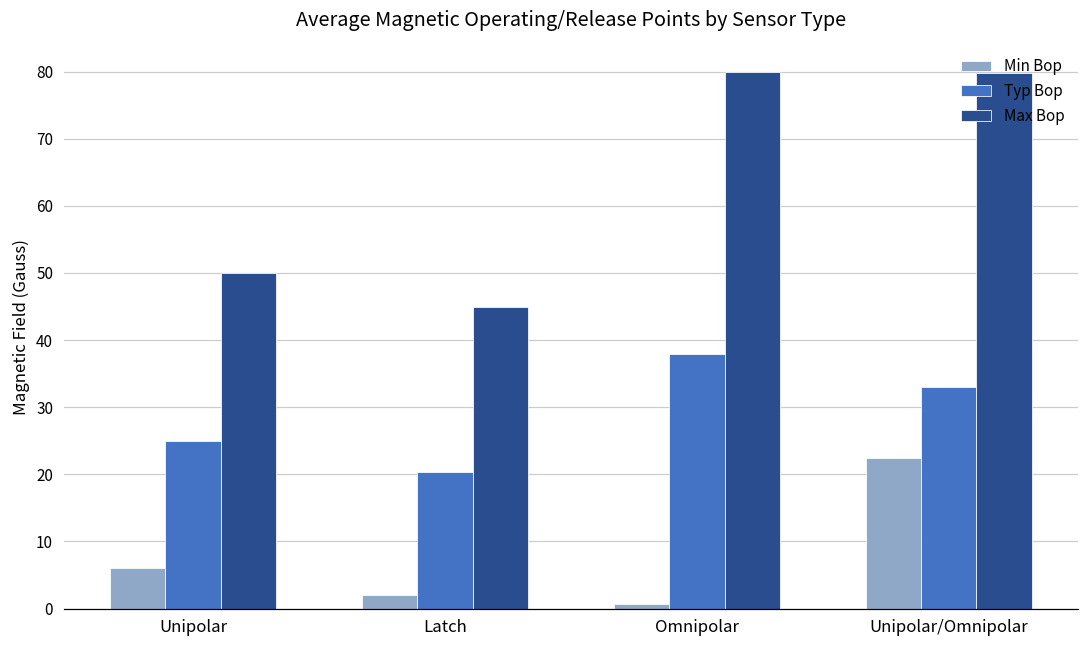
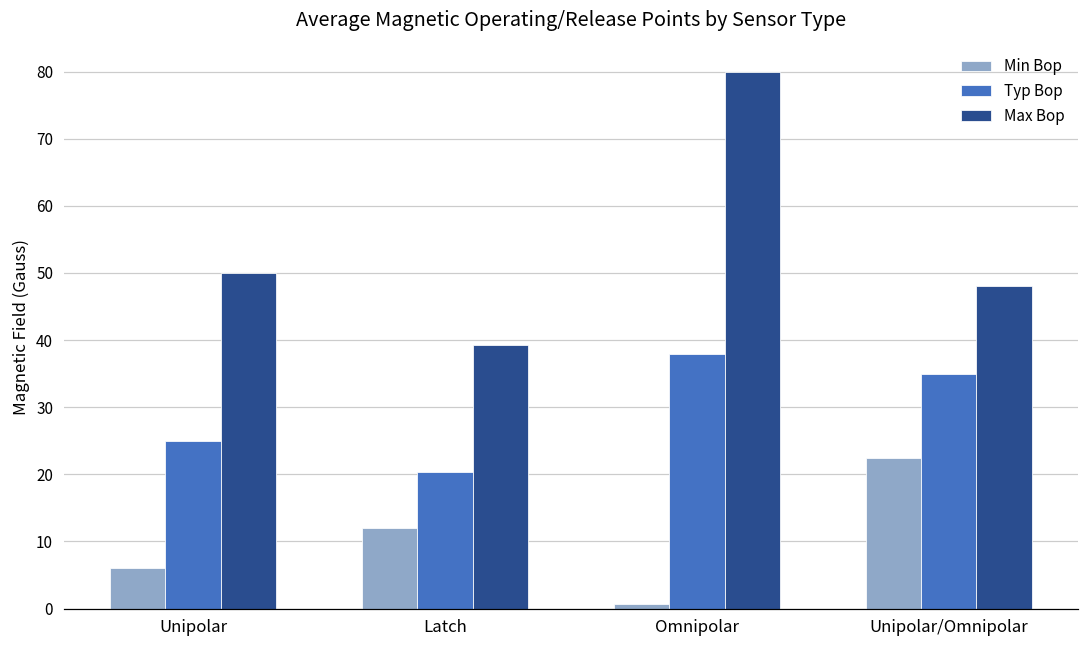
Min Bop, Latch: 2 -> 12
Max Bop, Latch: 45 -> 39
Typ Bop, Unipolar/Omnipolar: 33 -> 35
Max Bop, Unipolar/Omnipolar: 80 -> 48
